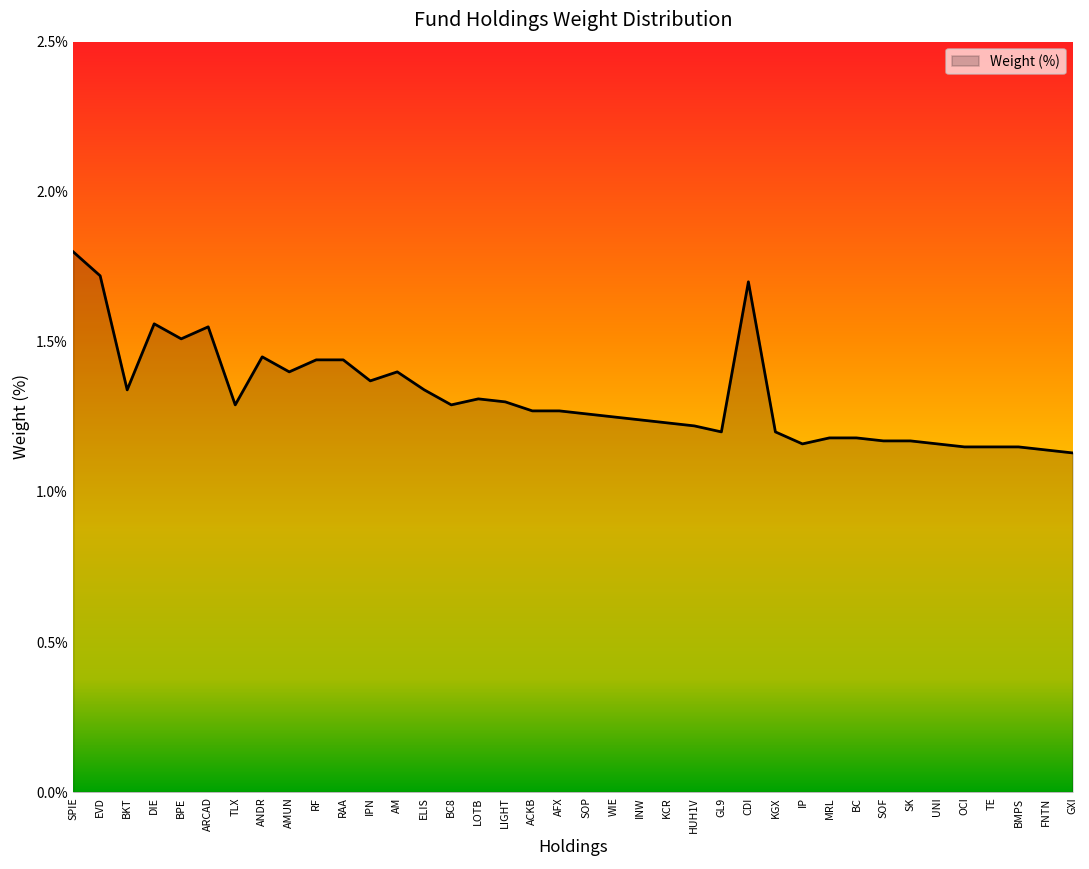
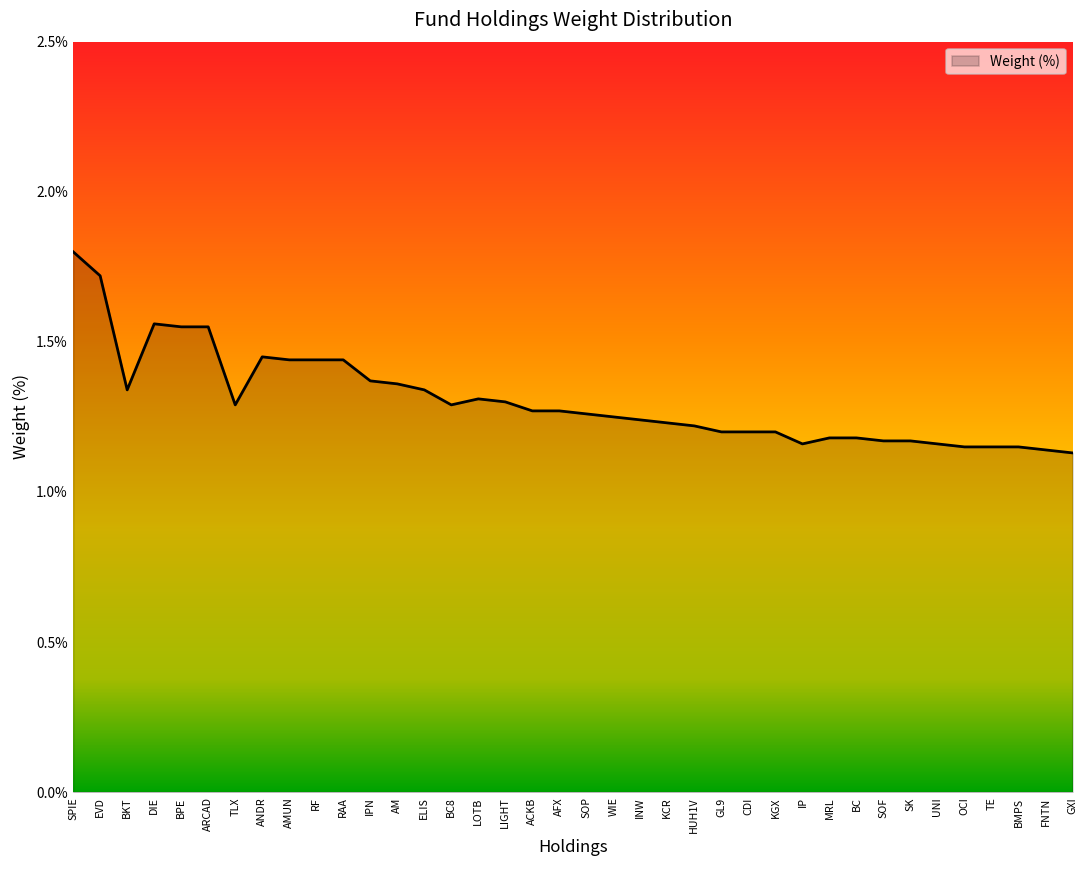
BPE: 1.51% -> 1.55%
AMUN: 1.40% -> 1.44%
AM: 1.40% -> 1.36%
CDI: 1.7% -> 1.2%
